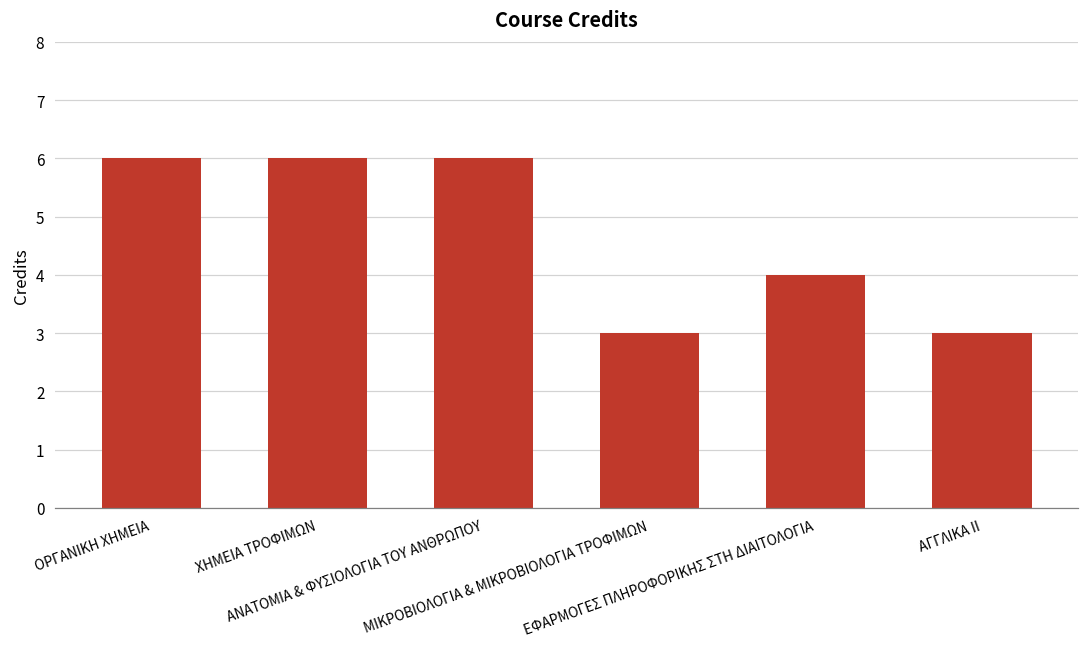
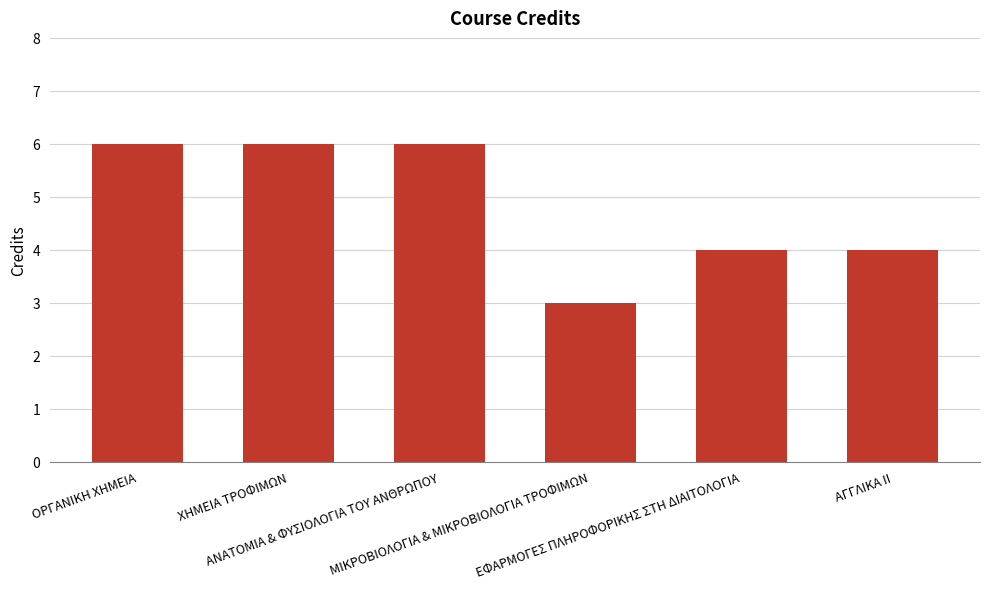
ΑΓΓΛΙΚΑ ΙΙ: 3 -> 4
